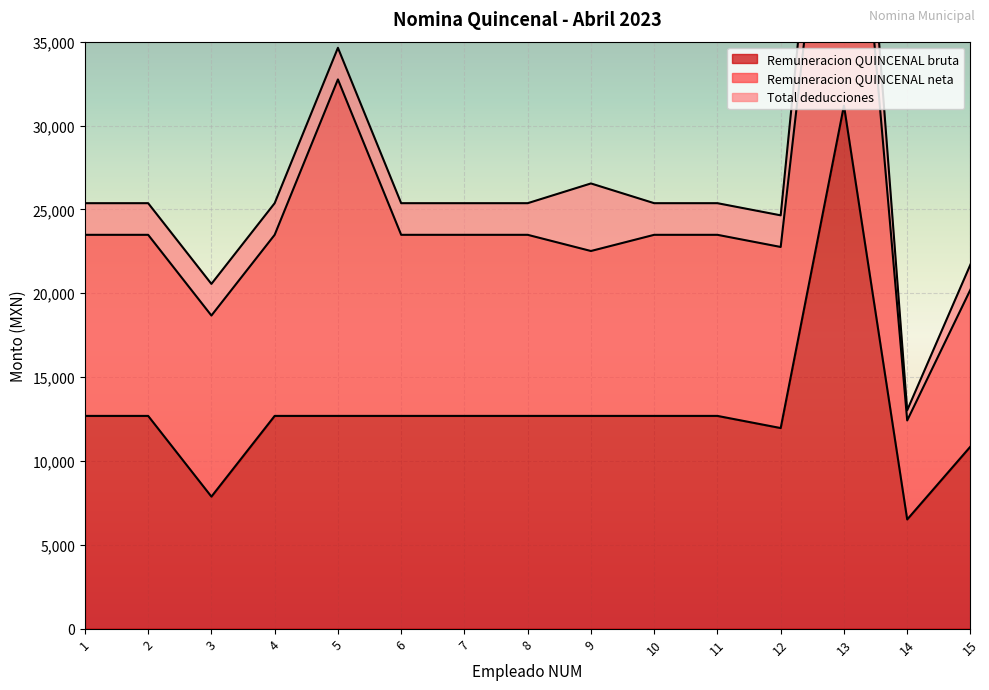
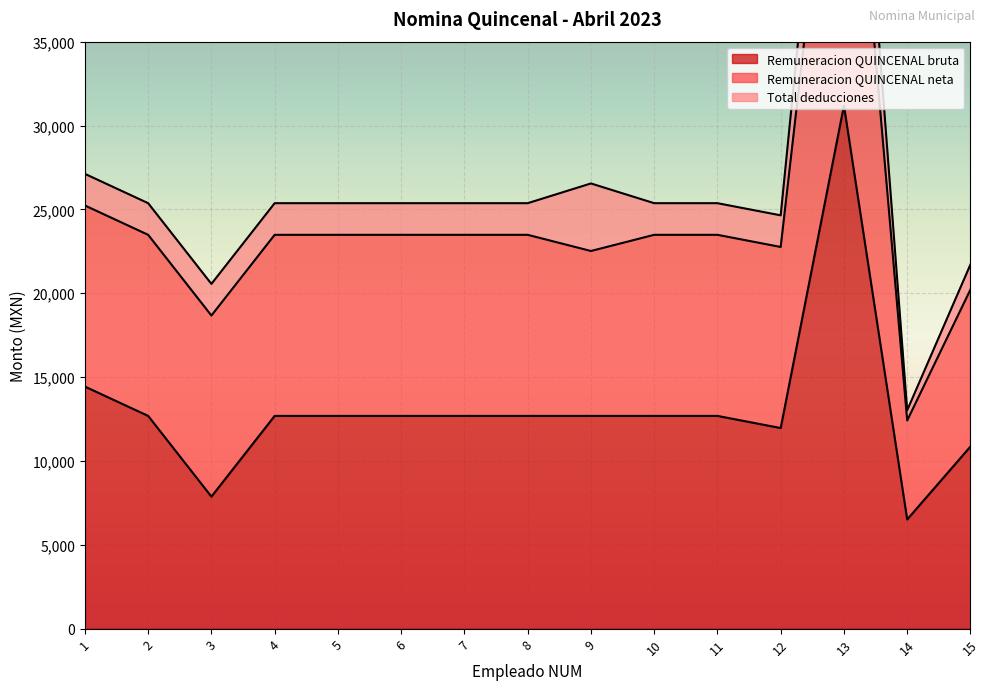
Remuneracion QUINCENAL bruta, 1: 12,700 -> 14,400
Remuneracion QUINCENAL neta, 5: 20,100 -> 10,800
